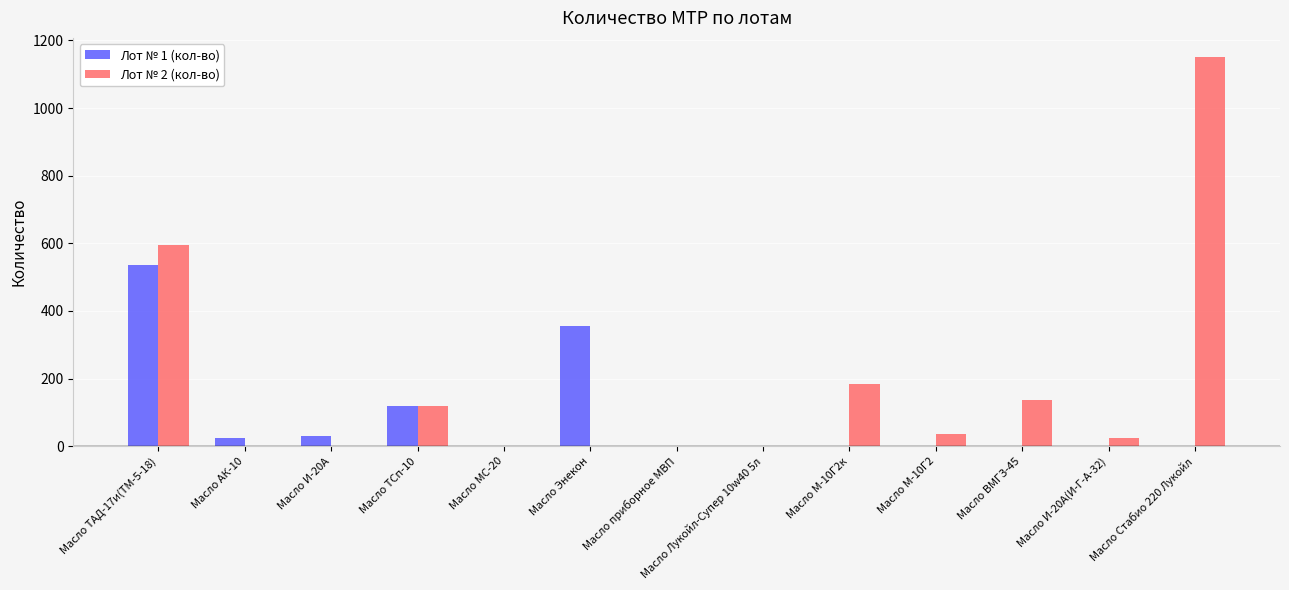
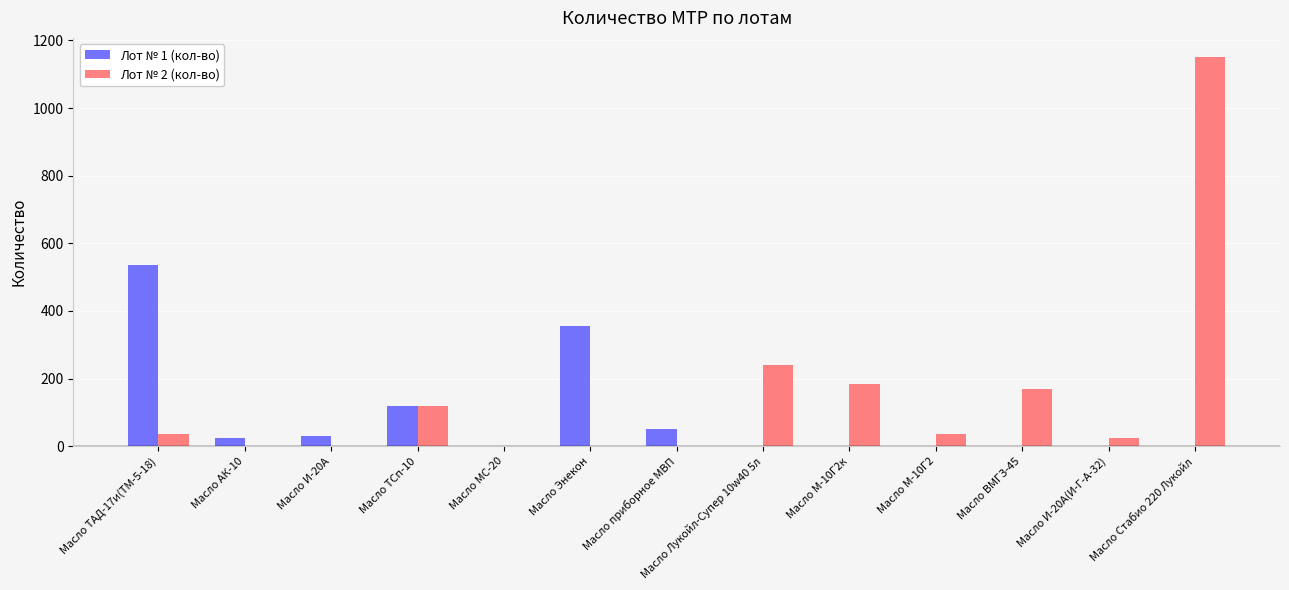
Лот № 2 (кол-во), Масло ТАД-17и(ТМ-5-18): 600 -> 40
Лот № 1 (кол-во), Масло приборное МВП: 0 -> 50
Лот № 2 (кол-во), Масло Лукойл-Супер 10w40 5л: 0 -> 240
Лот № 2 (кол-во), Масло ВМГЗ-45: 140 -> 170
